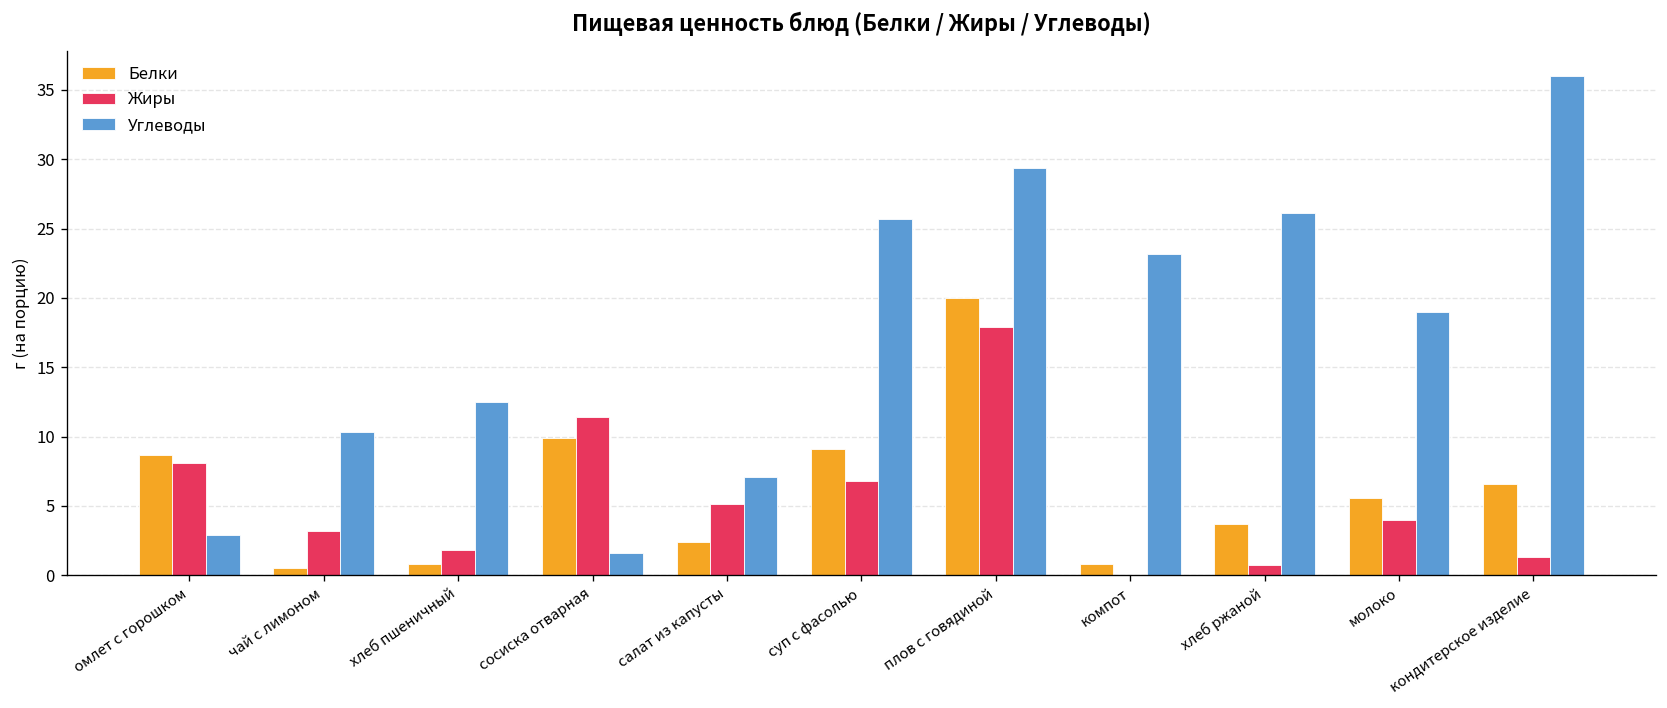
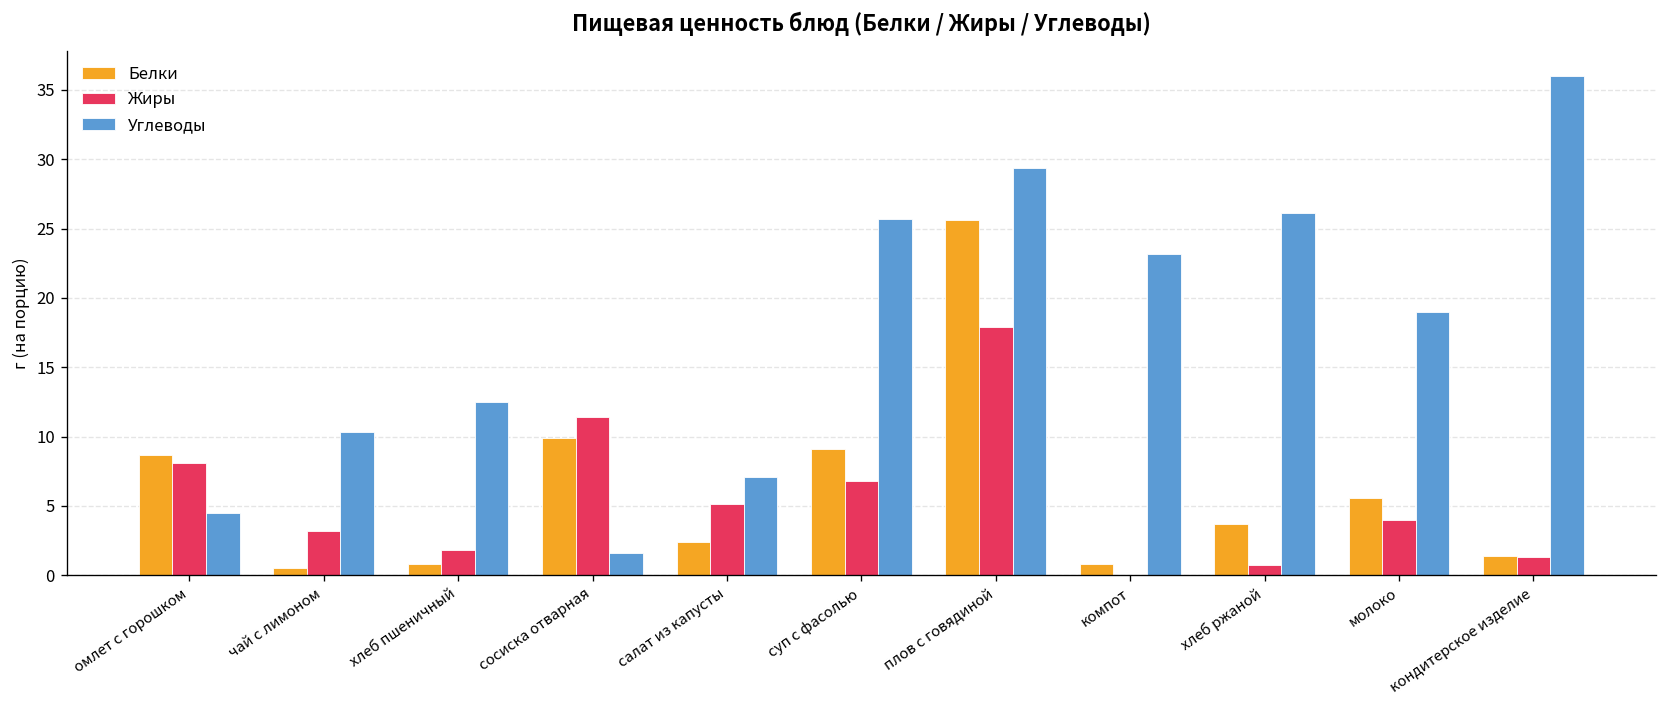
Углеводы, омлет с горошком: 2.9 -> 4.5
Белки, плов с говядиной: 20.0 -> 25.6
Белки, кондитерское изделие: 6.6 -> 1.4
